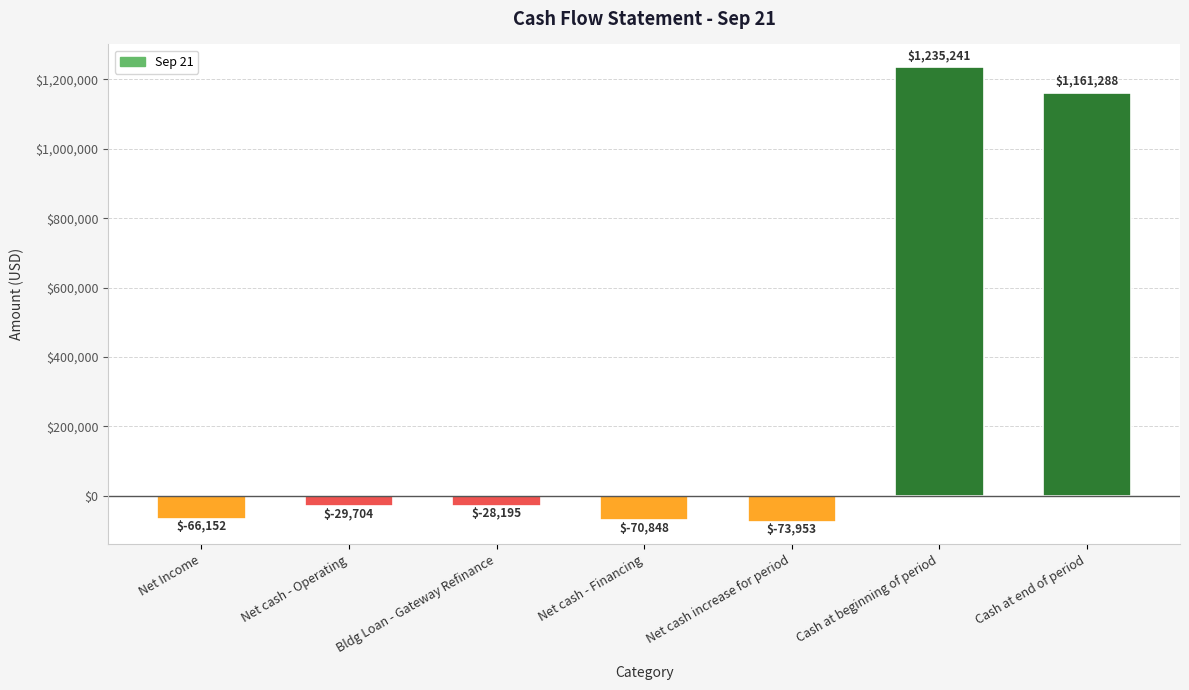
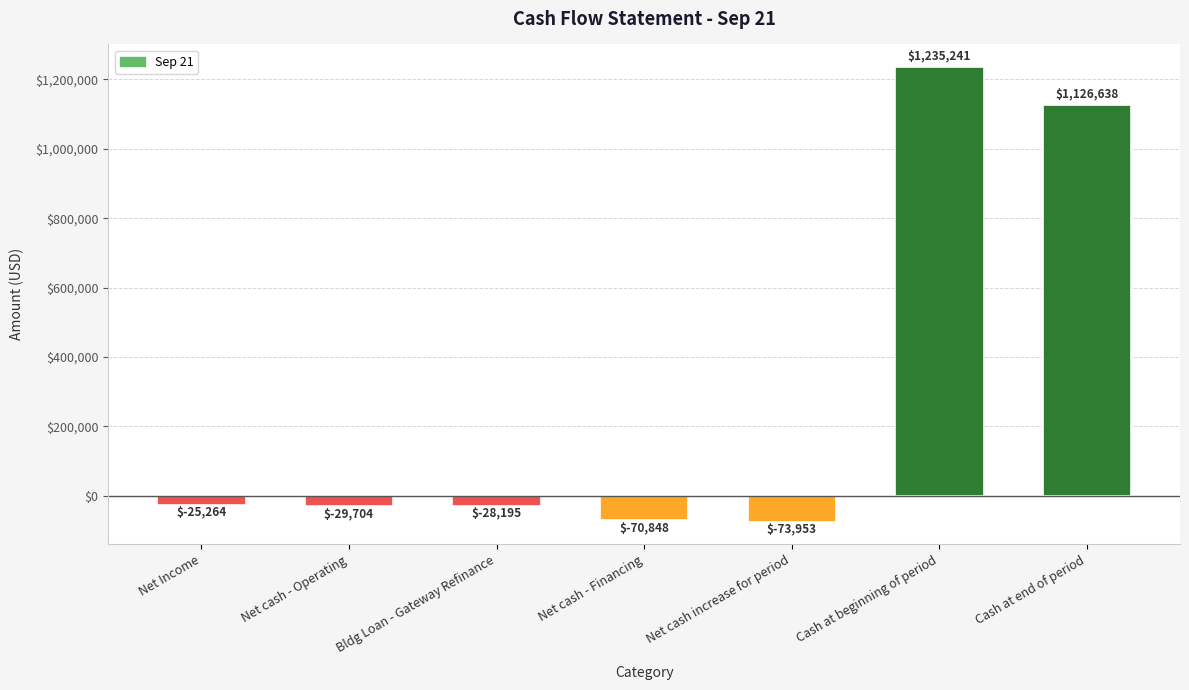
Net Income: $-66,152 -> $-25,264
Cash at end of period: $1,161,288 -> $1,126,638
